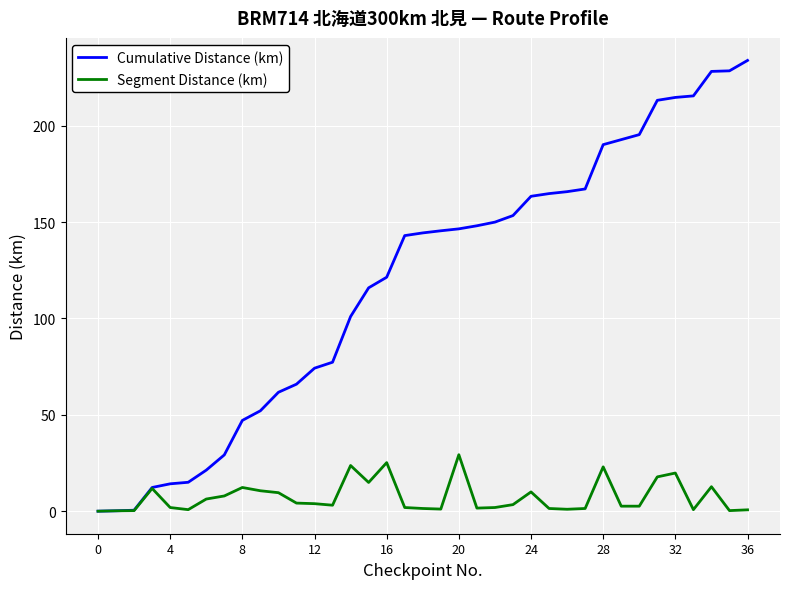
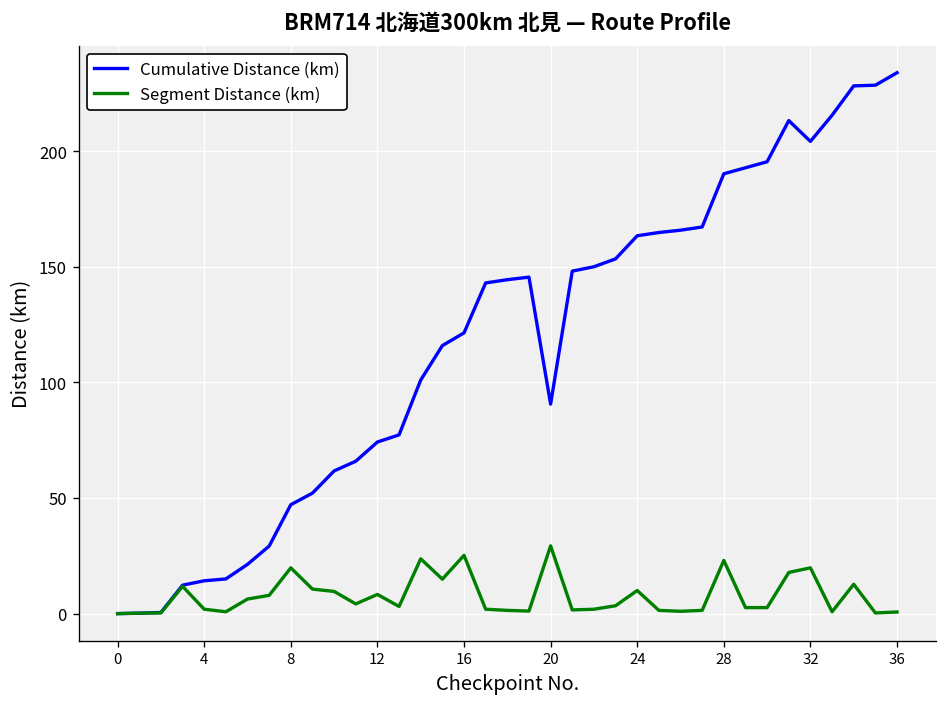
Segment Distance (km), 8: 12 -> 20
Segment Distance (km), 12: 4 -> 8
Cumulative Distance (km), 20: 147 -> 91
Cumulative Distance (km), 32: 215 -> 204
